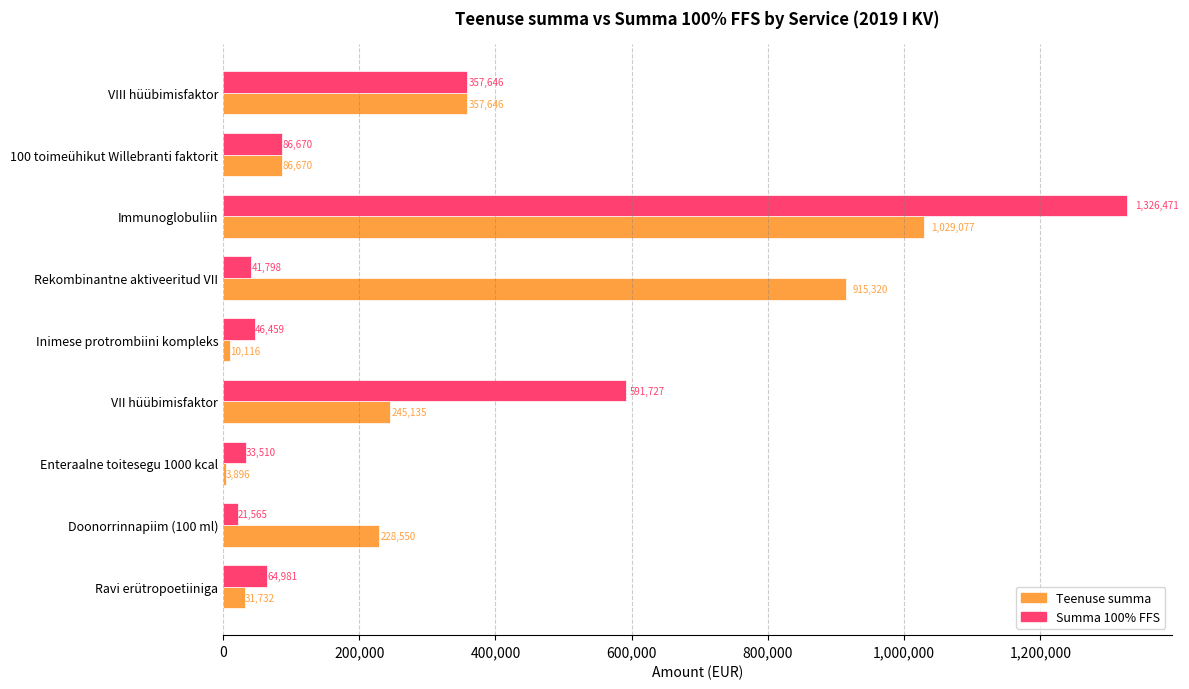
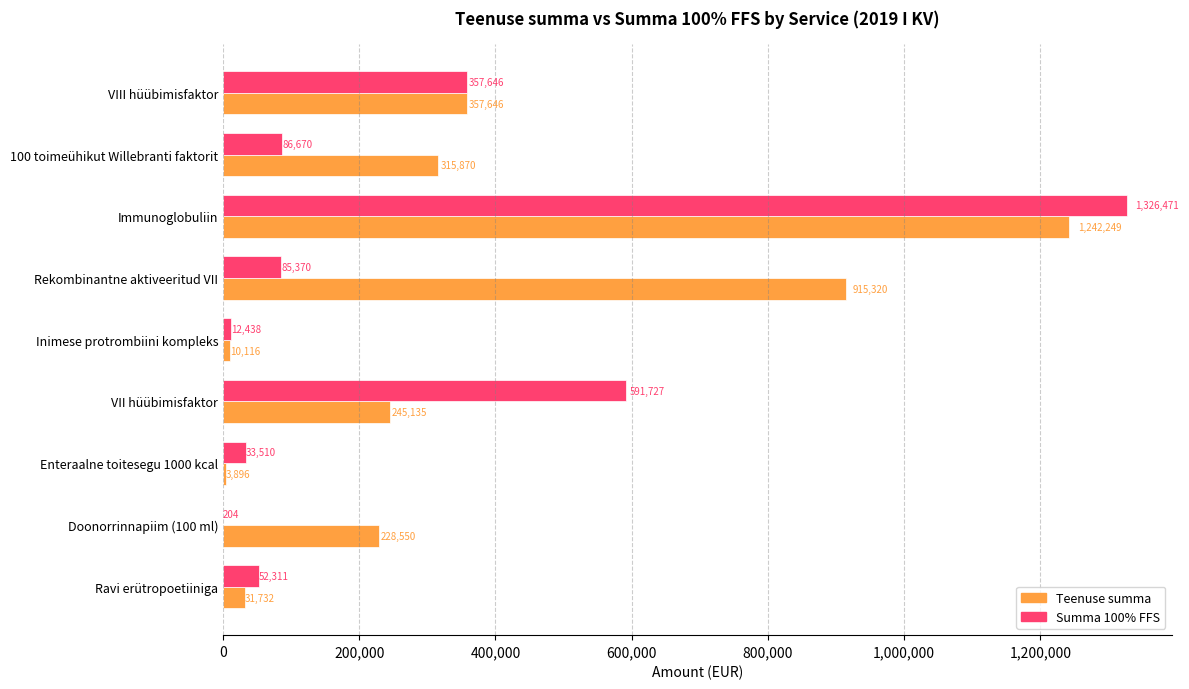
Teenuse summa, 100 toimeühikut Willebranti faktorit: 86,670 -> 315,870
Teenuse summa, Immunoglobuliin: 1,029,077 -> 1,242,249
Summa 100% FFS, Rekombinantne aktiveeritud VII: 41,798 -> 85,370
Summa 100% FFS, Inimese protrombiini kompleks: 46,459 -> 12,438
Summa 100% FFS, Doonorrinnapiim (100 ml): 21,565 -> 204
Summa 100% FFS, Ravi erütropoetiiniga: 64,981 -> 52,311
